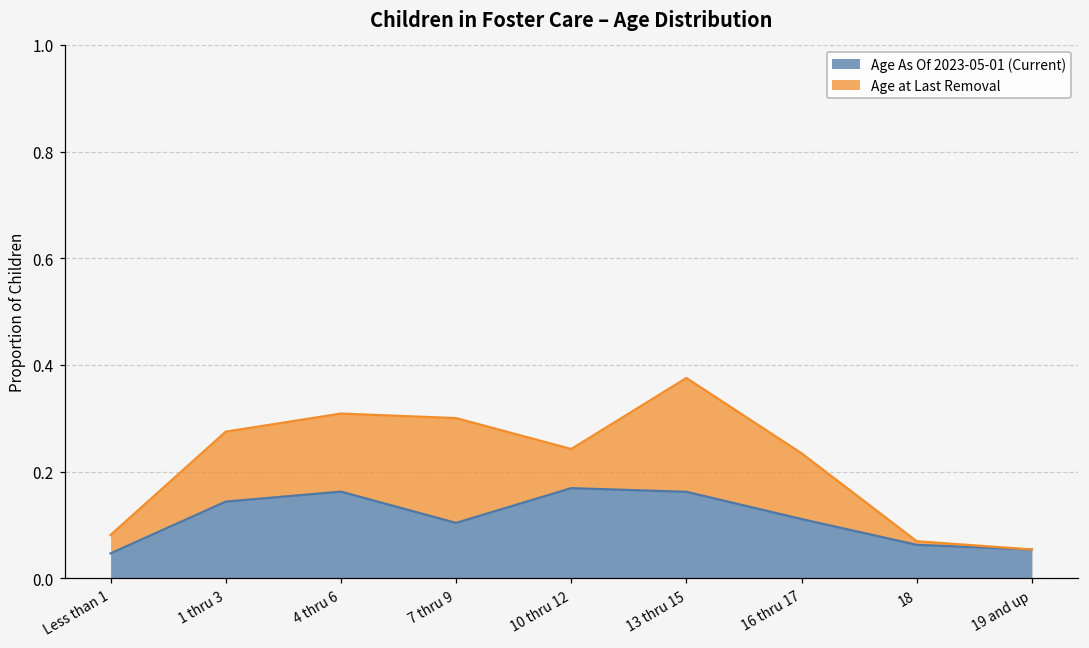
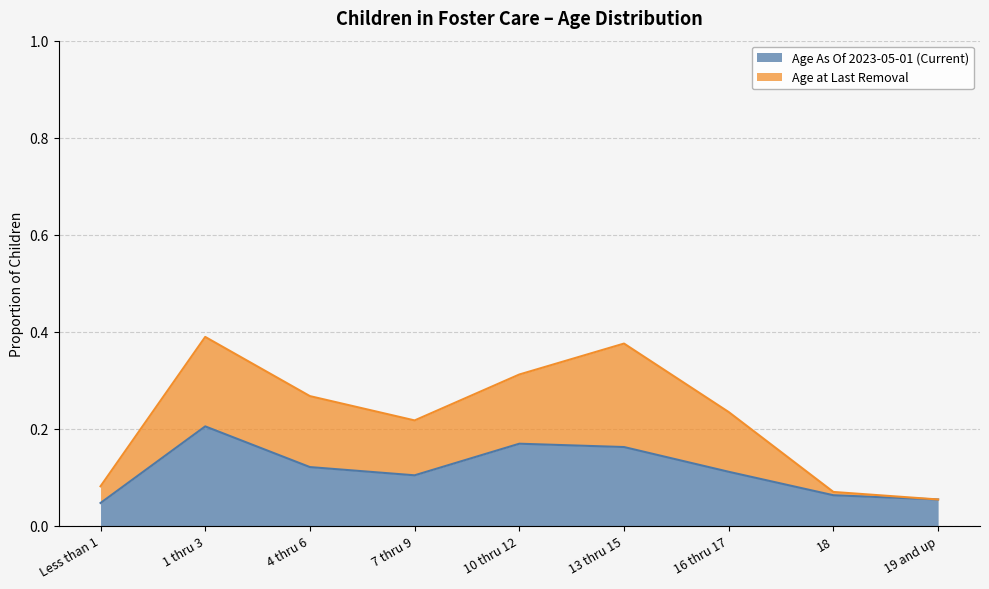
Age As Of 2023-05-01 (Current), 1 thru 3: 0.14 -> 0.20
Age at Last Removal, 1 thru 3: 0.13 -> 0.18
Age As Of 2023-05-01 (Current), 4 thru 6: 0.16 -> 0.12
Age at Last Removal, 7 thru 9: 0.20 -> 0.11
Age at Last Removal, 10 thru 12: 0.07 -> 0.14
